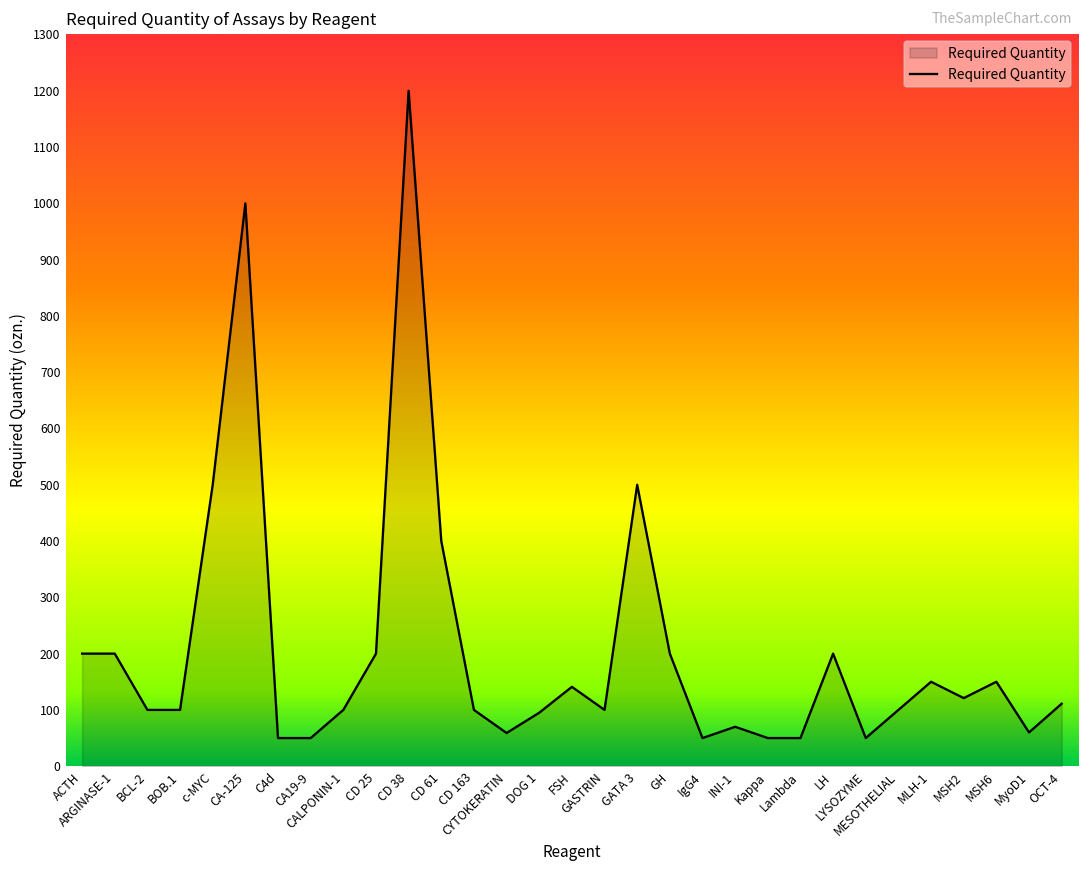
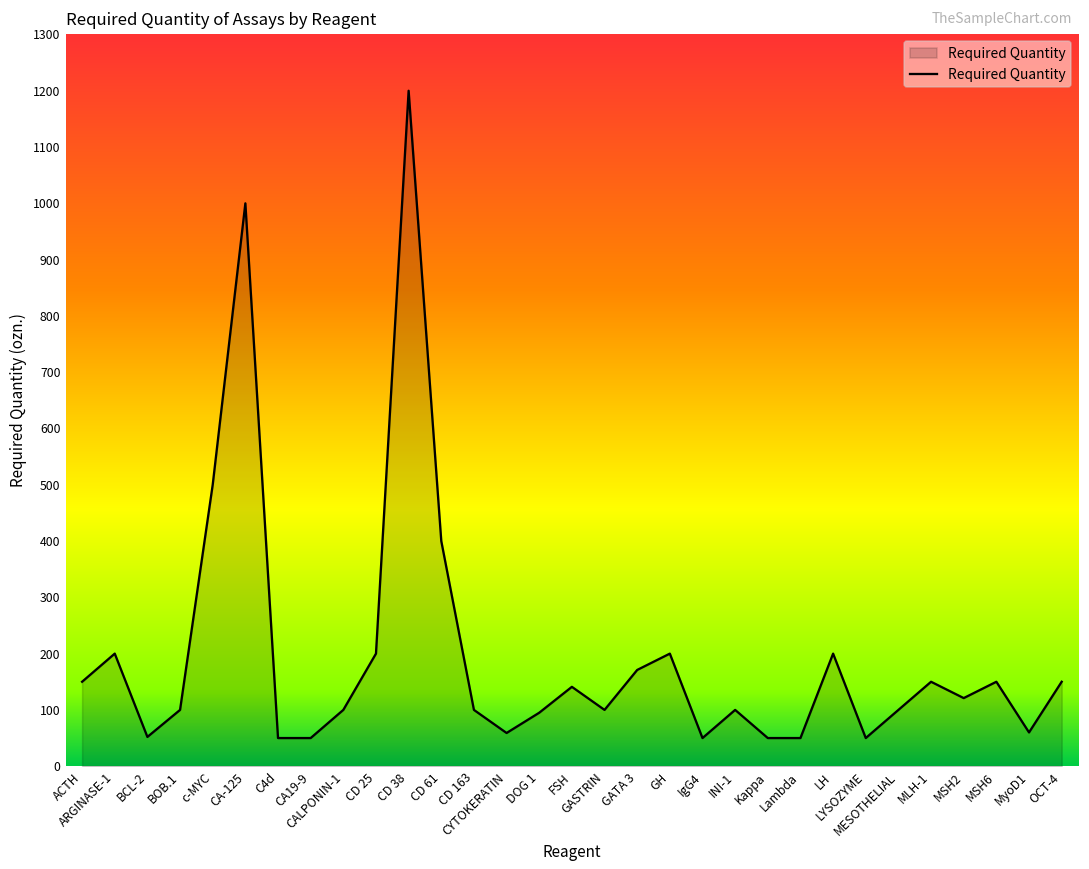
ACTH: 200 -> 150
BCL-2: 100 -> 50
GATA 3: 500 -> 170
INI-1: 70 -> 100
OCT-4: 110 -> 150
